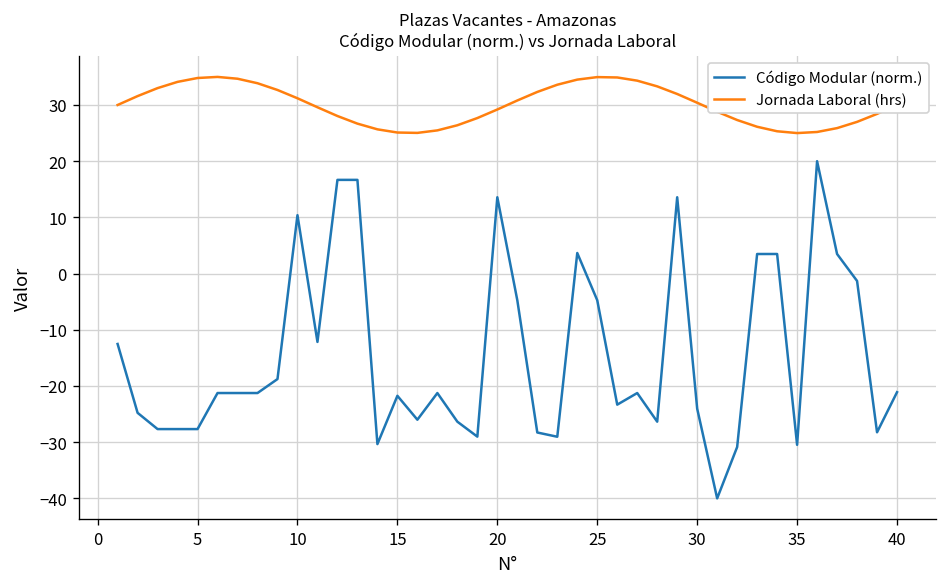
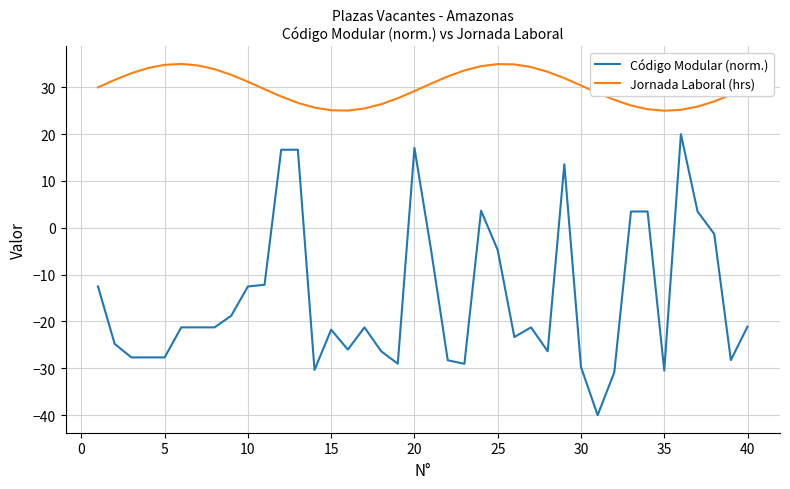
Código Modular (norm.), 10: 10 -> -13
Código Modular (norm.), 20: 14 -> 17
Código Modular (norm.), 30: -24 -> -30
